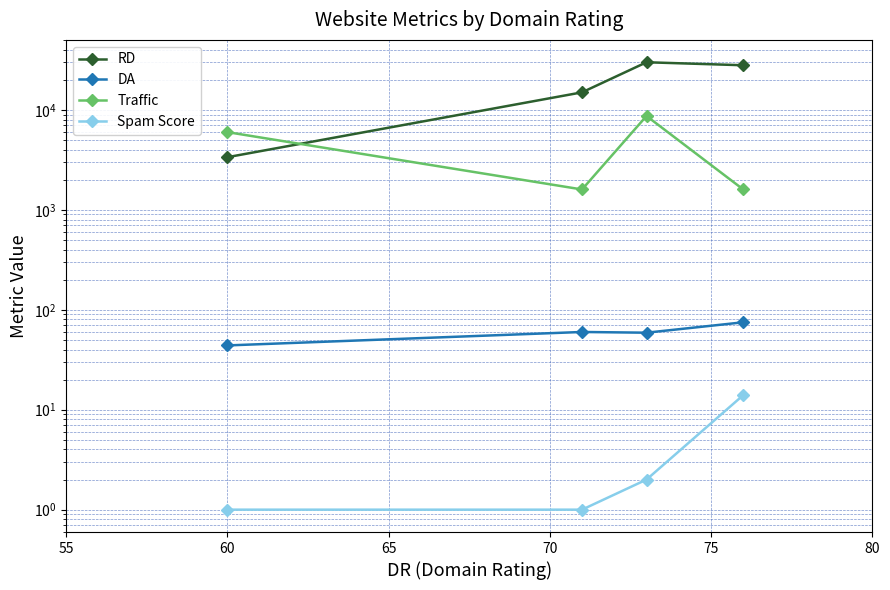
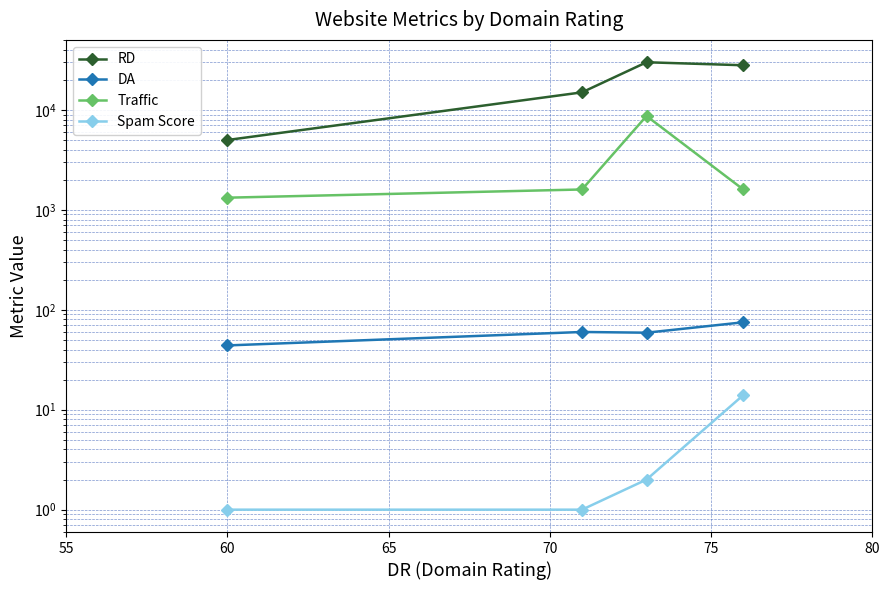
RD, 60: 3400 -> 5000
Traffic, 60: 6000 -> 1300
